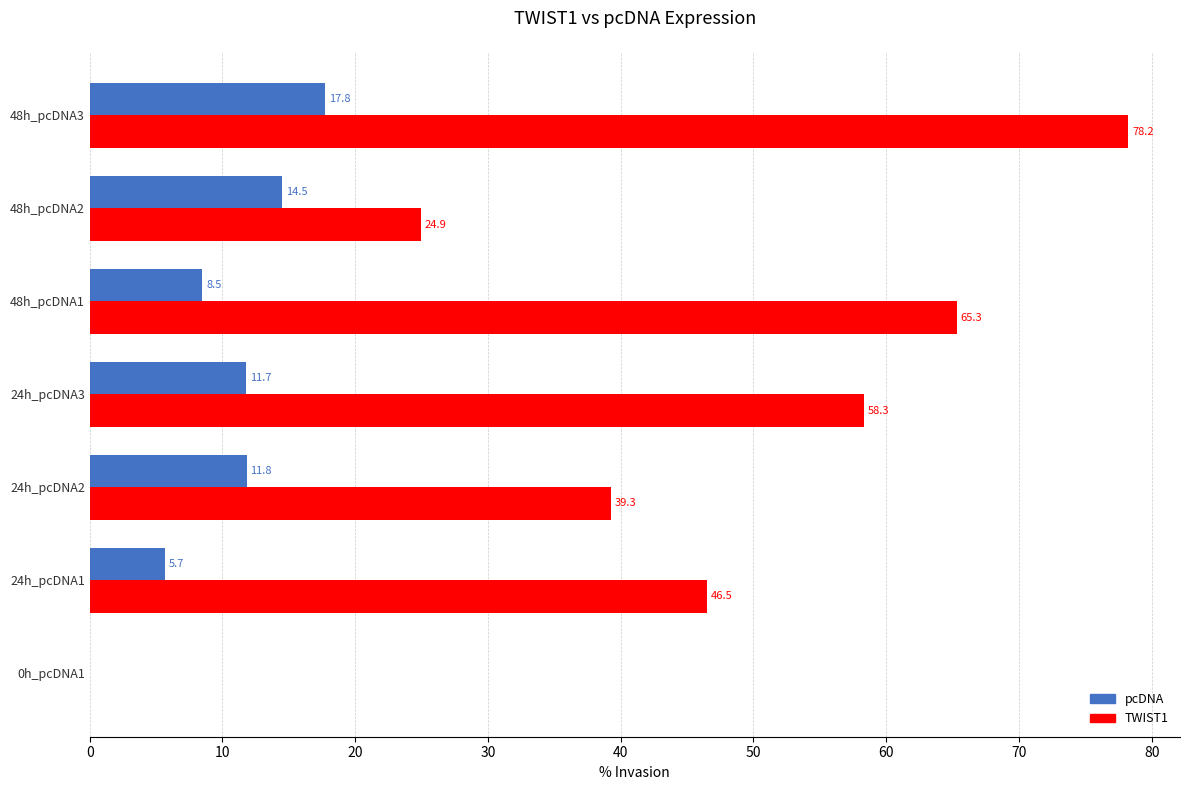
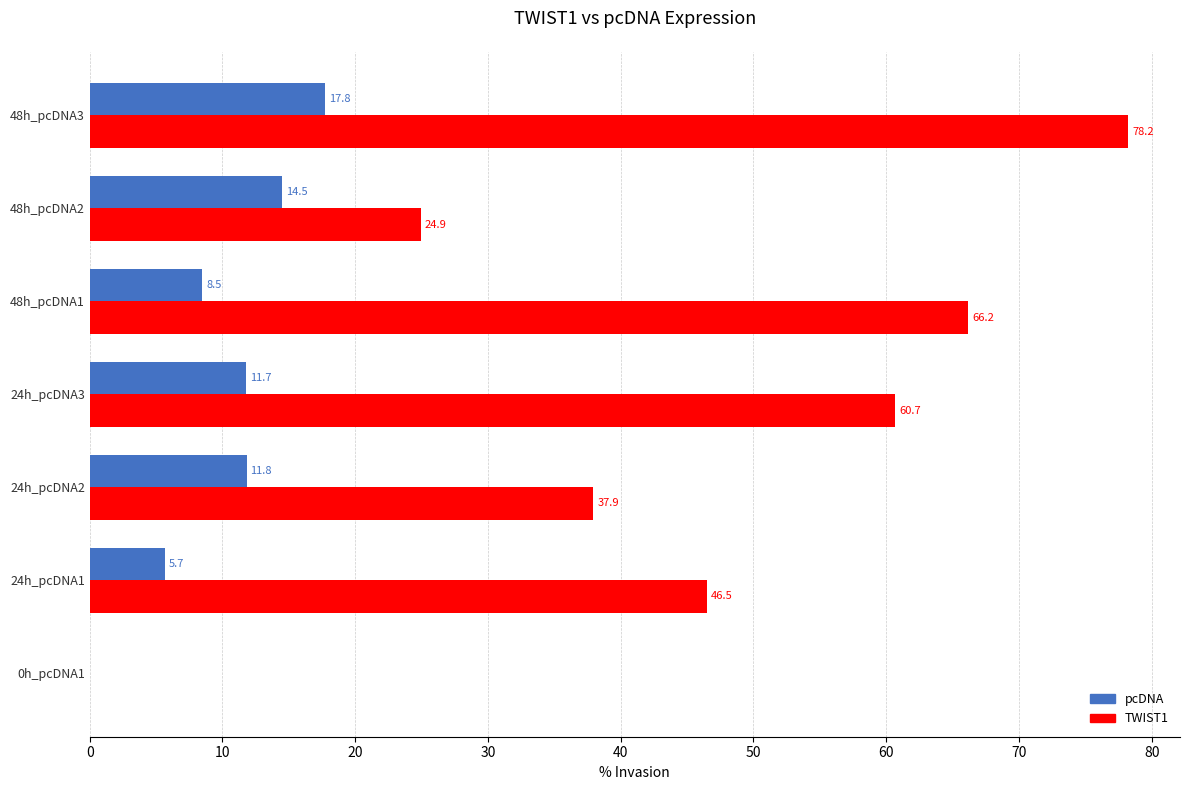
TWIST1, 48h_pcDNA1: 65.3 -> 66.2
TWIST1, 24h_pcDNA3: 58.3 -> 60.7
TWIST1, 24h_pcDNA2: 39.3 -> 37.9
